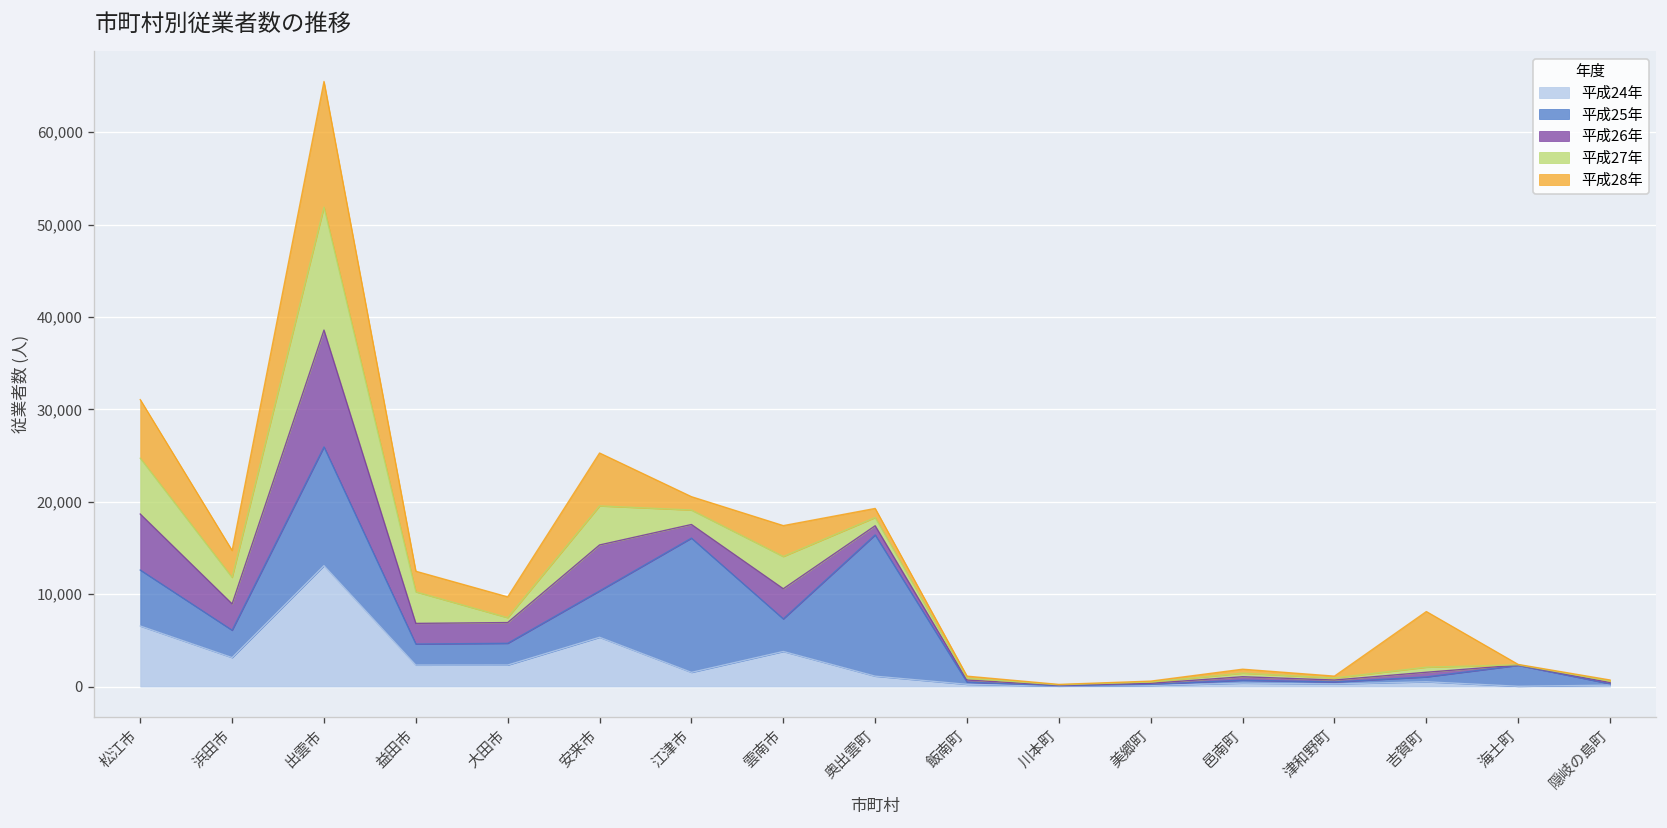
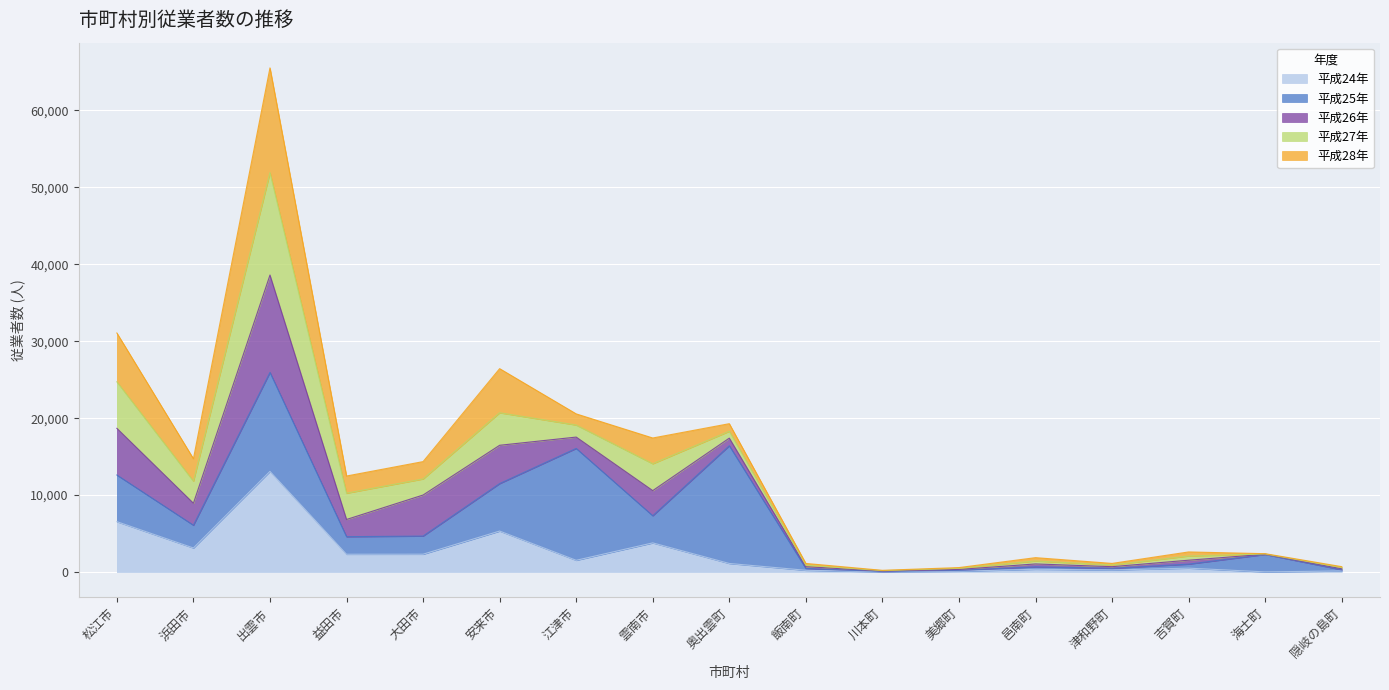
平成26年, 大田市: 2,000 -> 5,000
平成27年, 大田市: 1,000 -> 2,000
平成25年, 安来市: 5,000 -> 6,000
平成28年, 吉賀町: 6,000 -> 1,000
